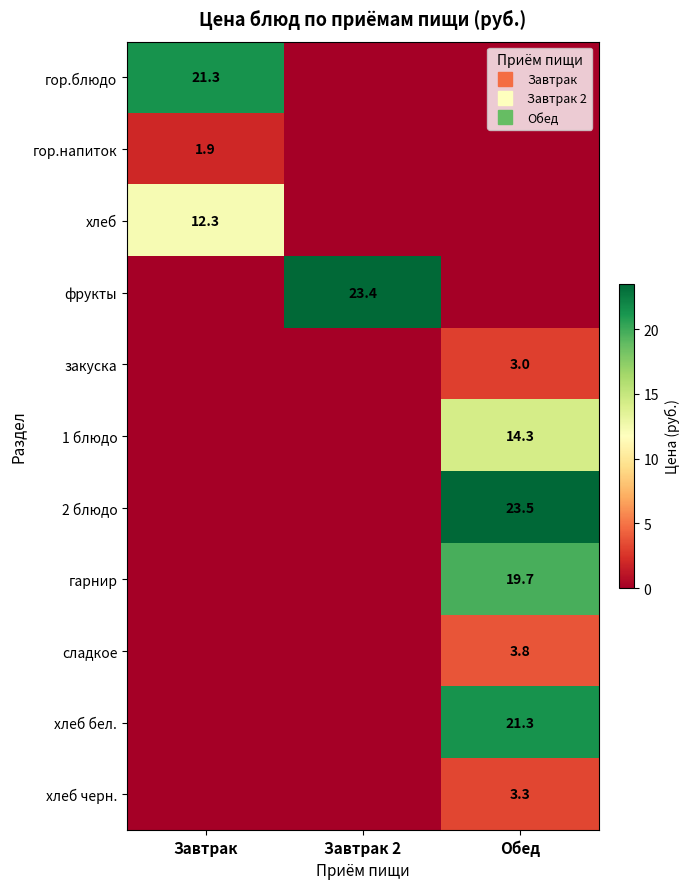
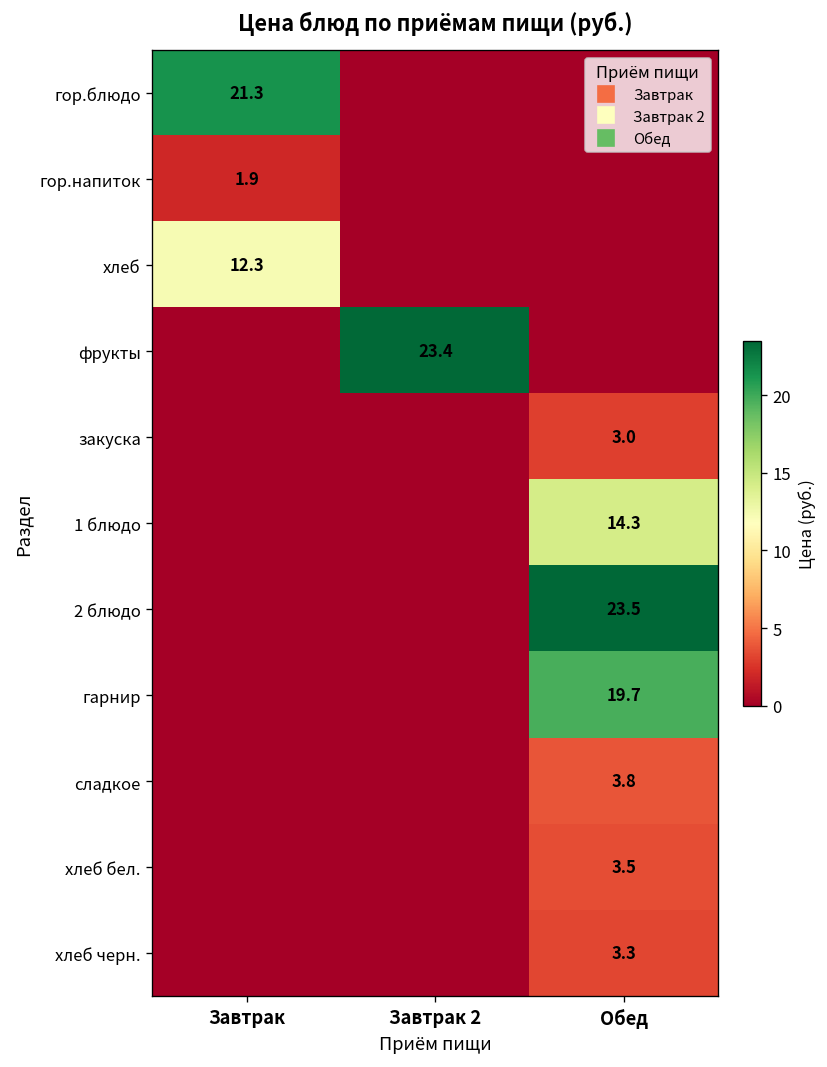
хлеб бел., Обед: 21.3 -> 3.5
